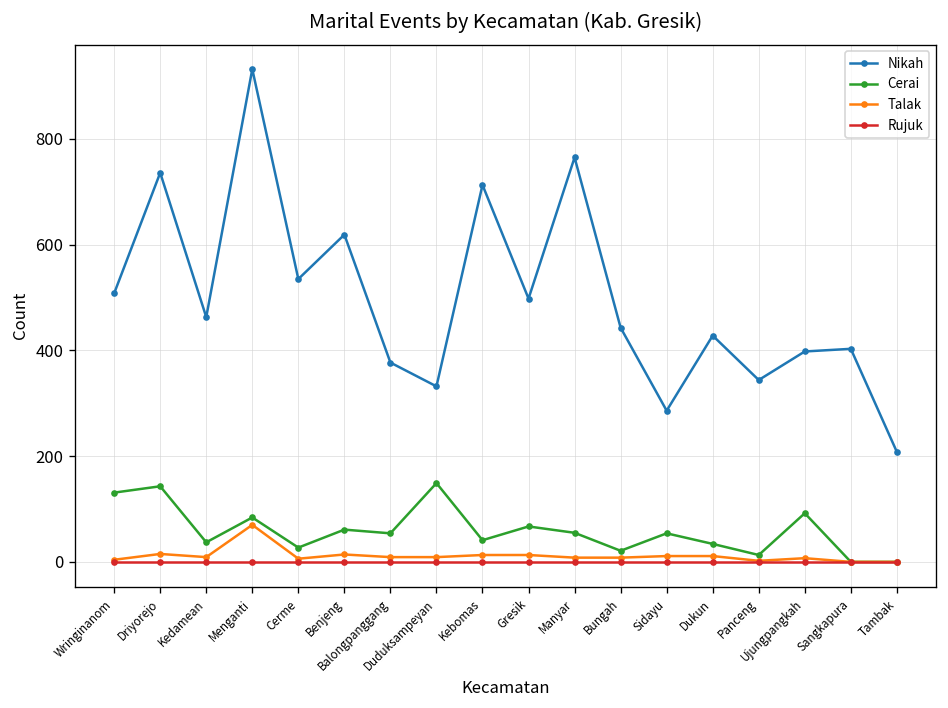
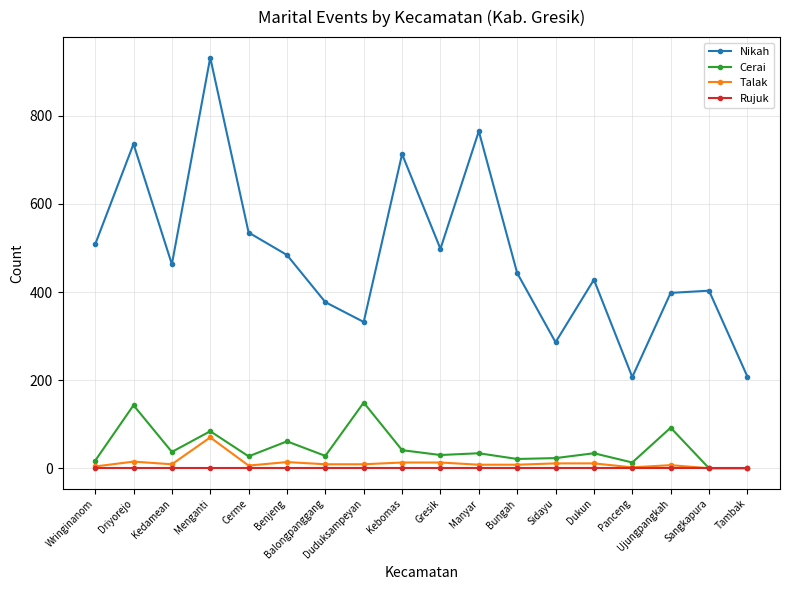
Cerai, Wringinanom: 130 -> 20
Nikah, Benjeng: 620 -> 480
Cerai, Balongpanggang: 50 -> 30
Cerai, Gresik: 70 -> 30
Cerai, Manyar: 60 -> 30
Cerai, Sidayu: 50 -> 20
Nikah, Panceng: 340 -> 210
